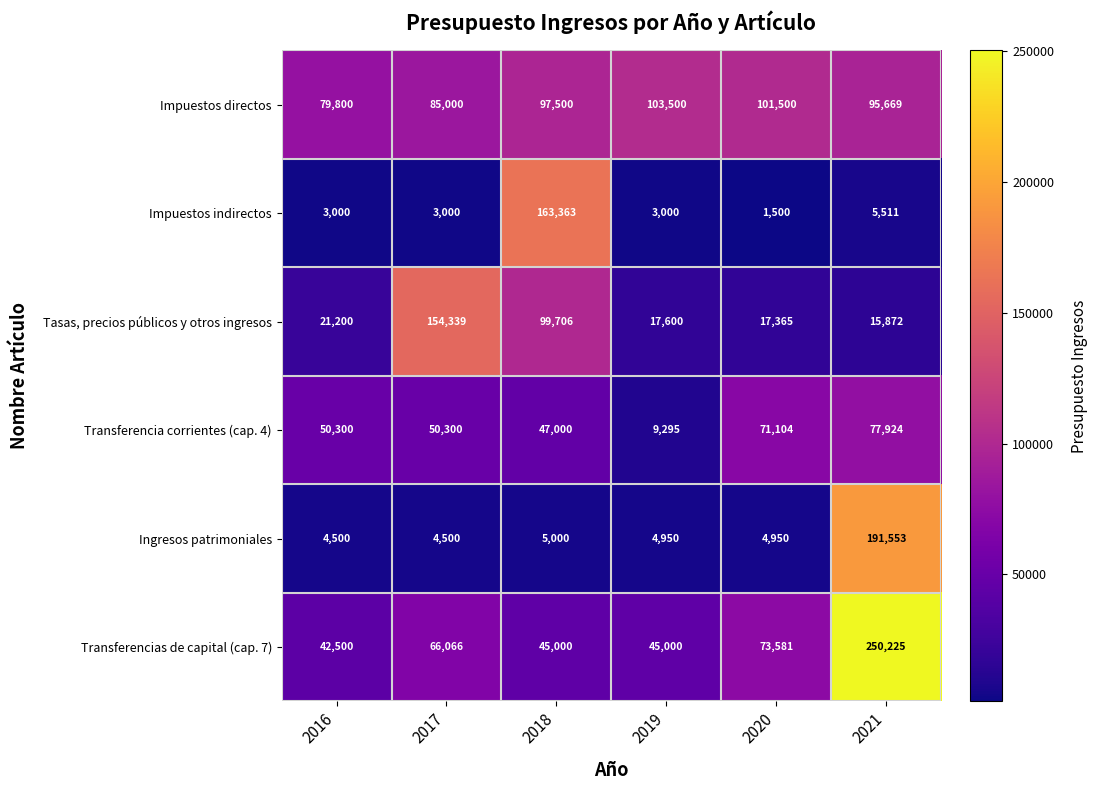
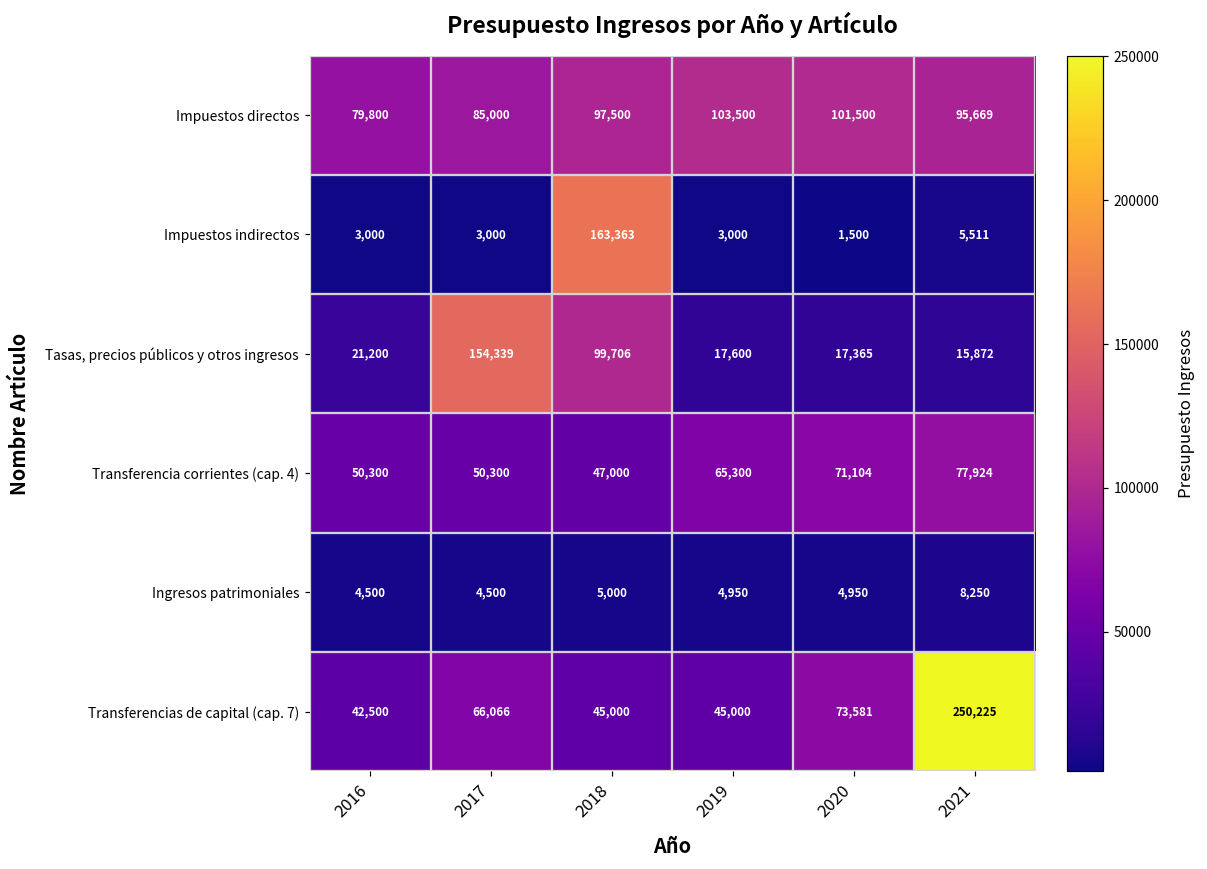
Transferencia corrientes (cap. 4), 2019: 9,295 -> 65,300
Ingresos patrimoniales, 2021: 191,553 -> 8,250
